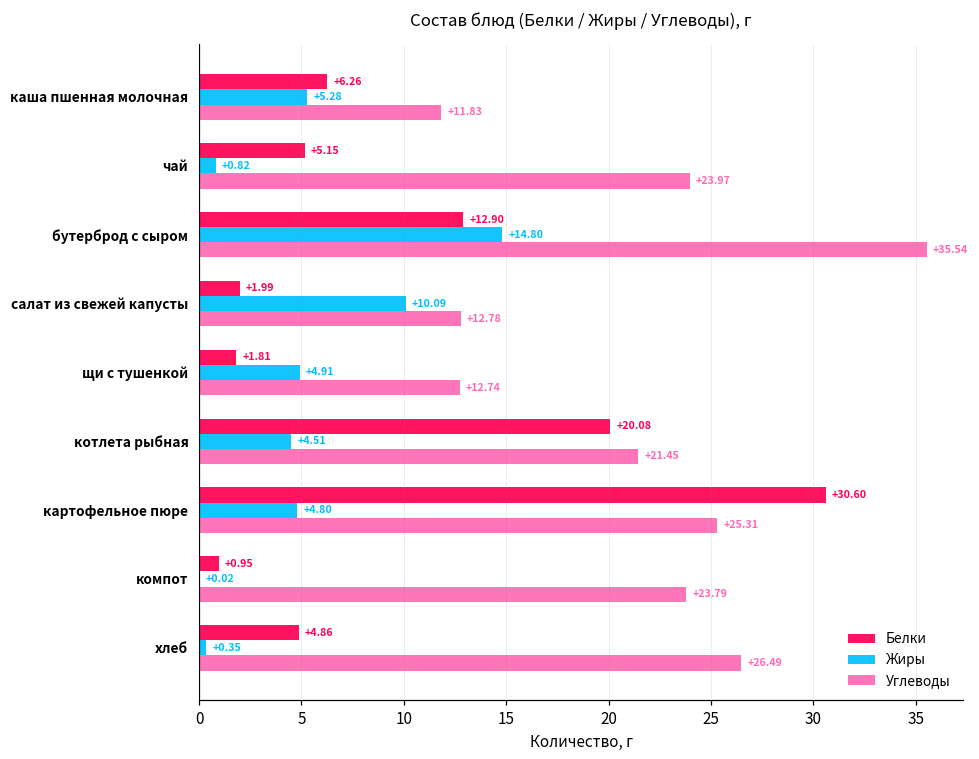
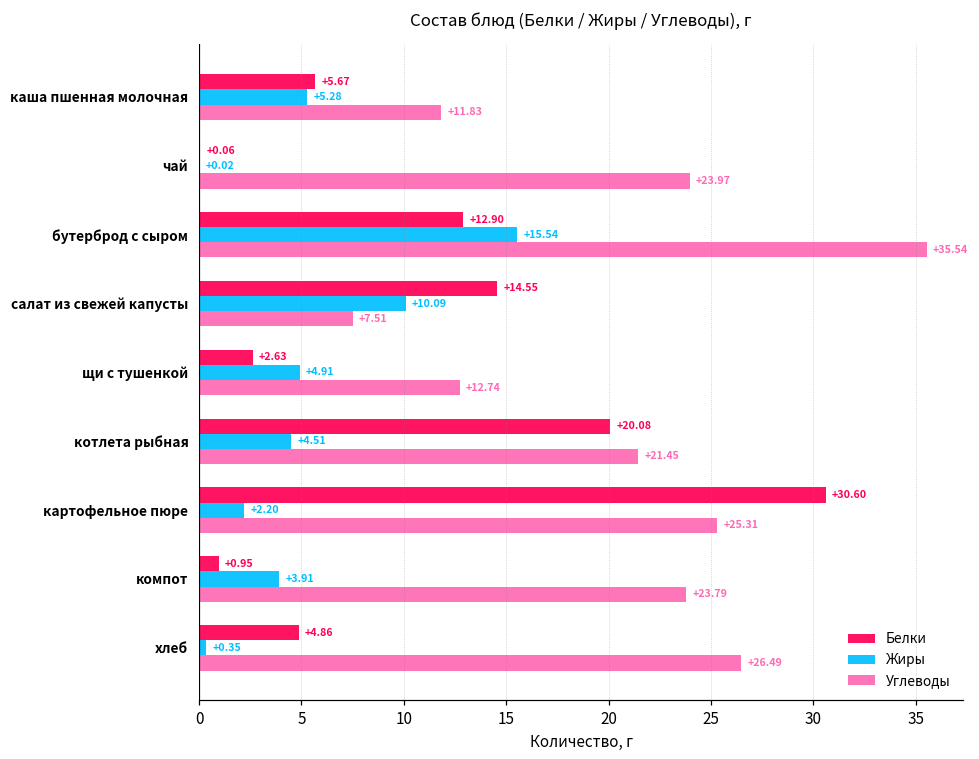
Белки, каша пшенная молочная: +6.26 -> +5.67
Белки, чай: +5.15 -> +0.06
Жиры, чай: +0.82 -> +0.02
Жиры, бутерброд с сыром: +14.80 -> +15.54
Белки, салат из свежей капусты: +1.99 -> +14.55
Углеводы, салат из свежей капусты: +12.78 -> +7.51
Белки, щи с тушенкой: +1.81 -> +2.63
Жиры, картофельное пюре: +4.80 -> +2.20
Жиры, компот: +0.02 -> +3.91
